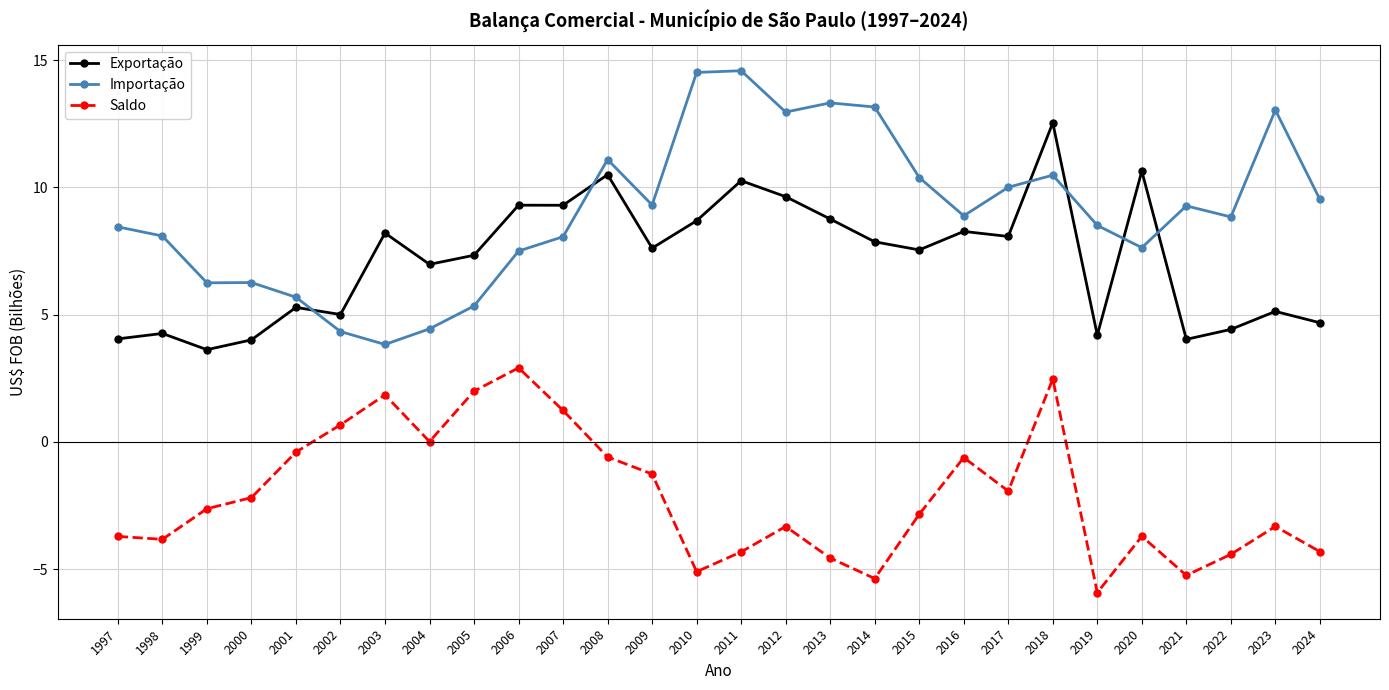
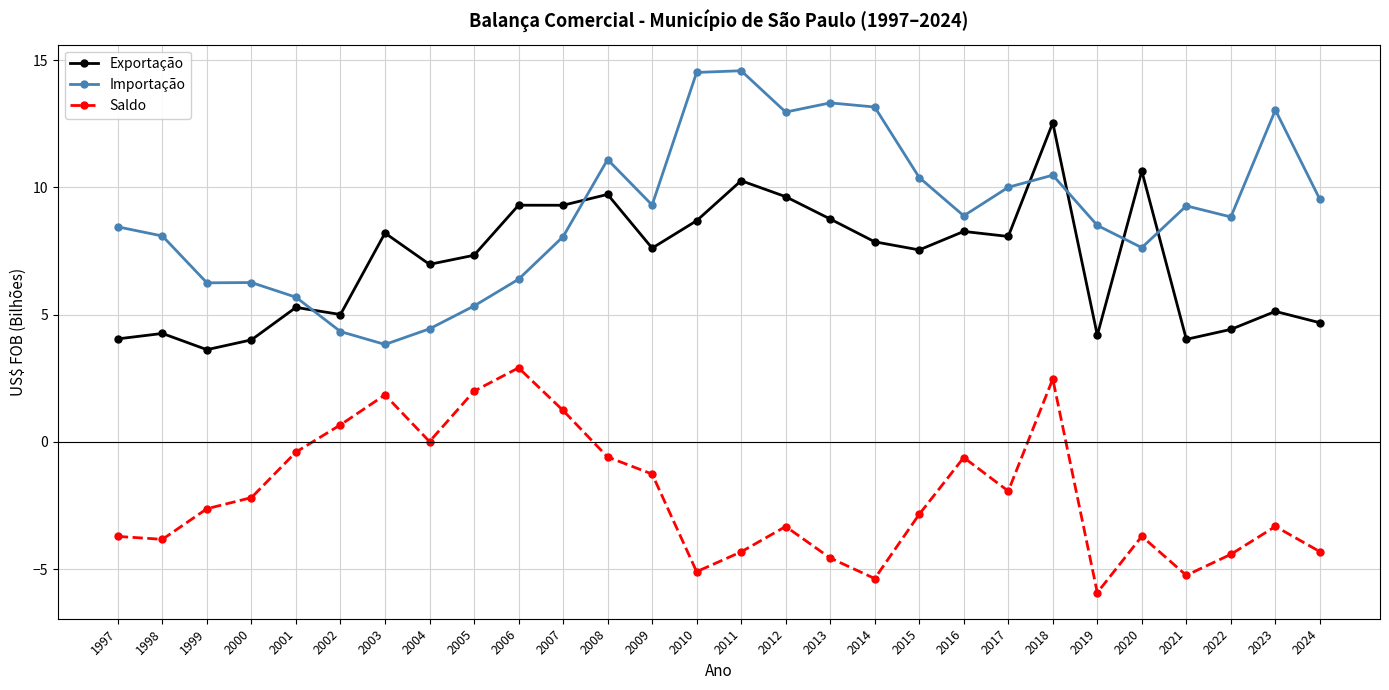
Importação, 2006: 7.5 -> 6.4
Exportação, 2008: 10.5 -> 9.7
